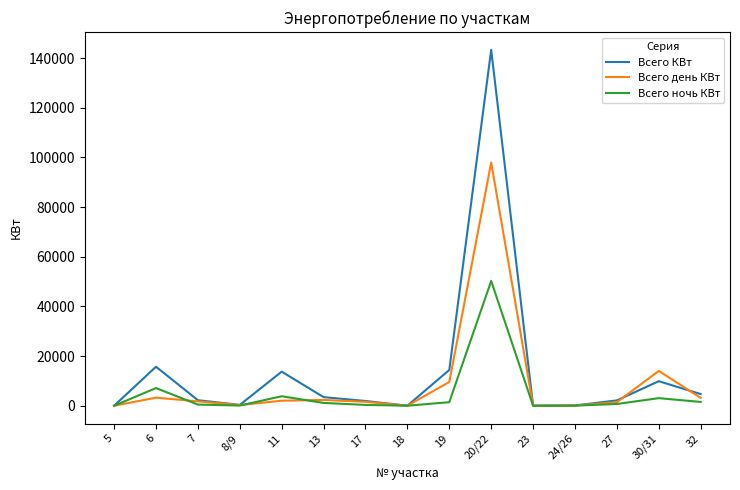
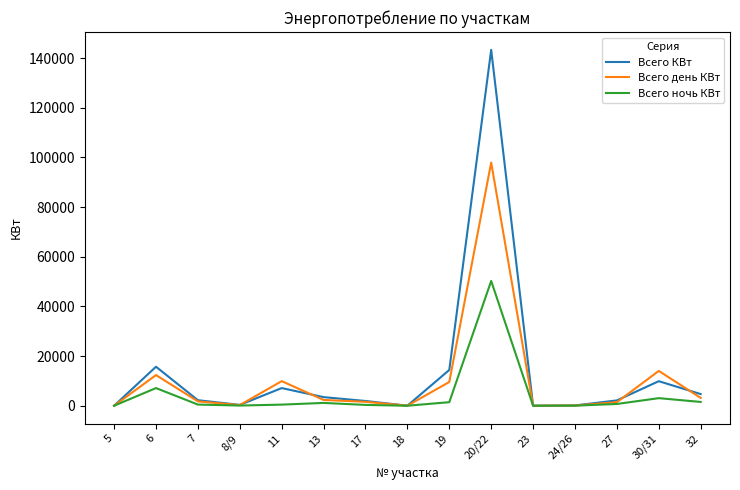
Всего день КВт, 6: 3000 -> 12000
Всего КВт, 11: 14000 -> 7000
Всего день КВт, 11: 2000 -> 10000
Всего ночь КВт, 11: 4000 -> 0
